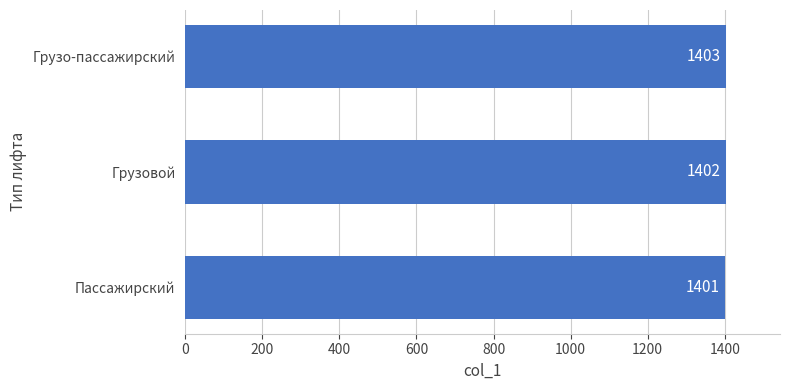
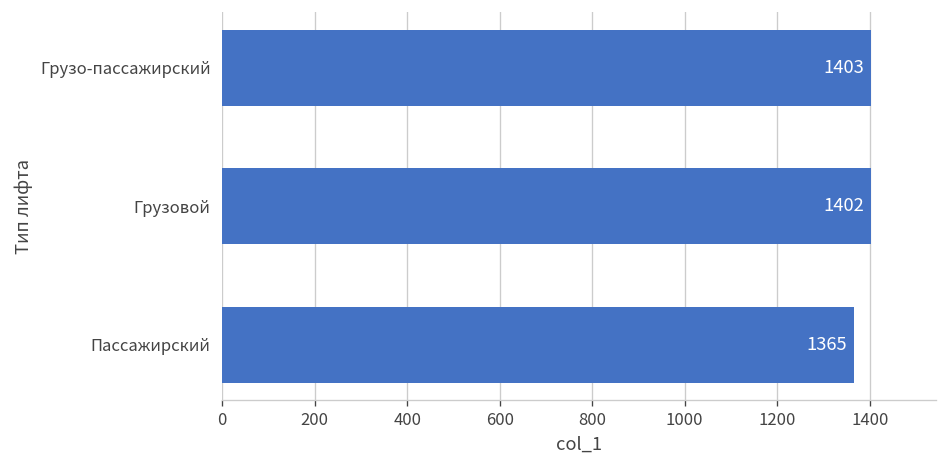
Пассажирский: 1401 -> 1365
